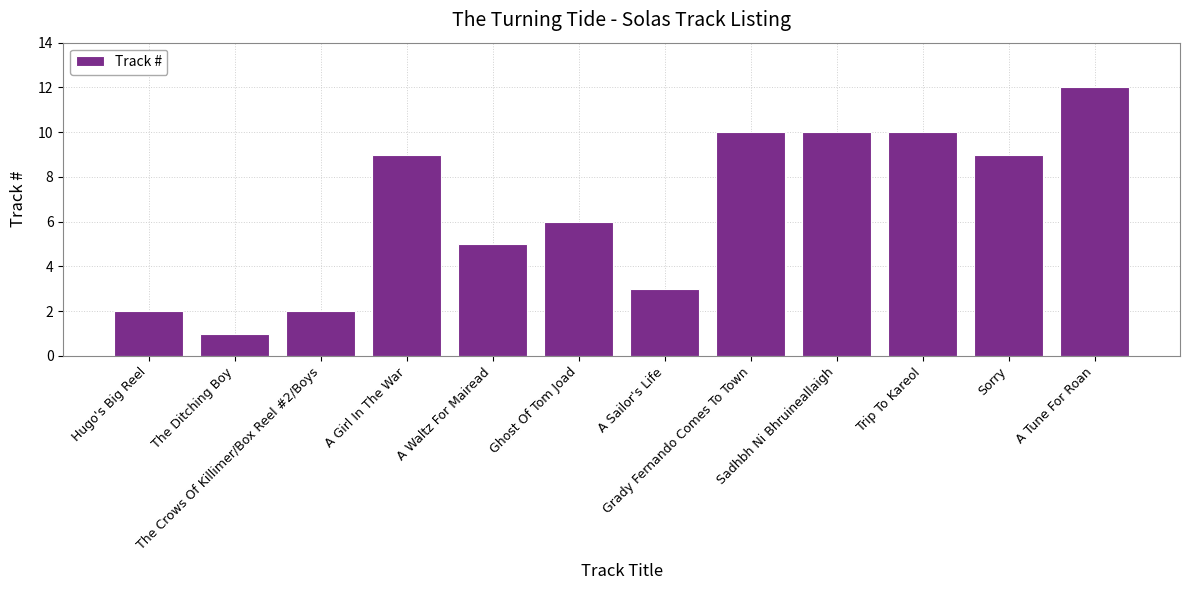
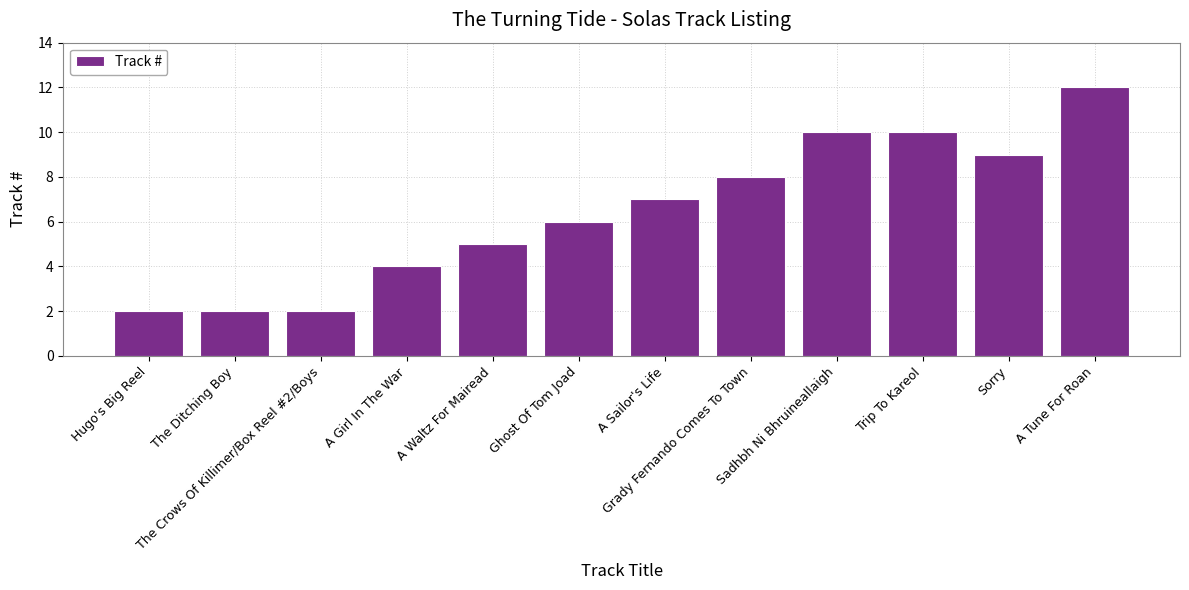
The Ditching Boy: 1 -> 2
A Girl In The War: 9 -> 4
A Sailor's Life: 3 -> 7
Grady Fernando Comes To Town: 10 -> 8
